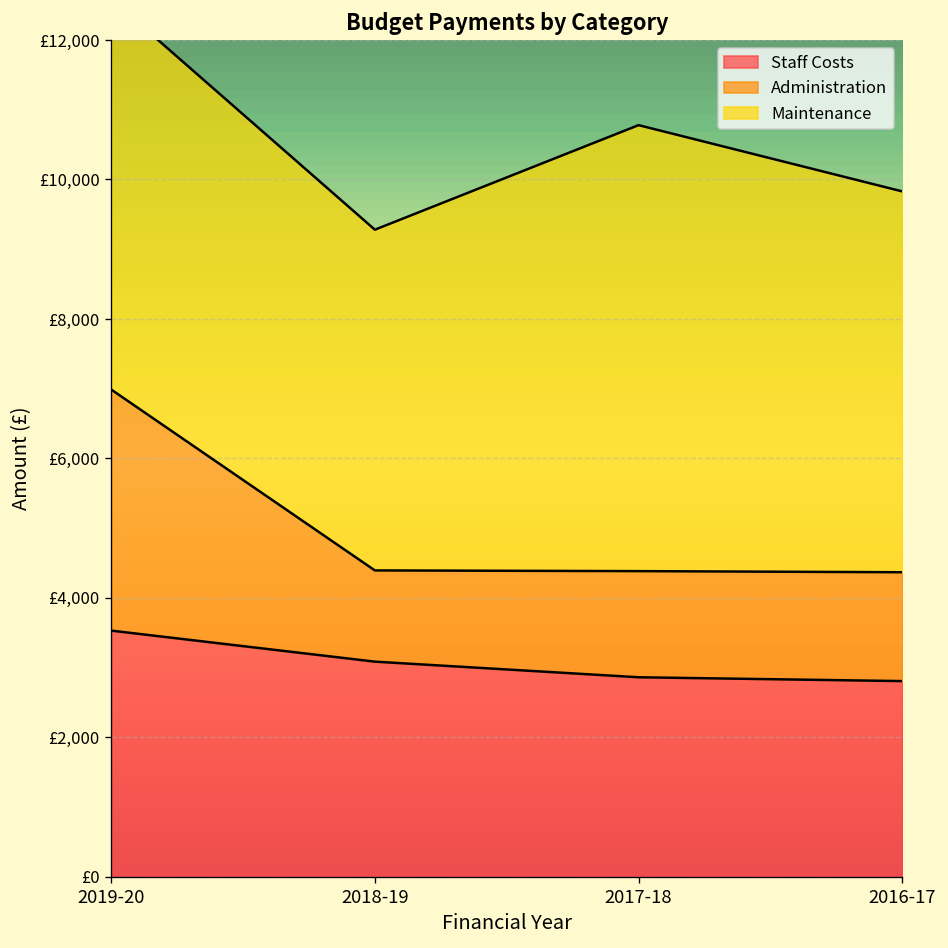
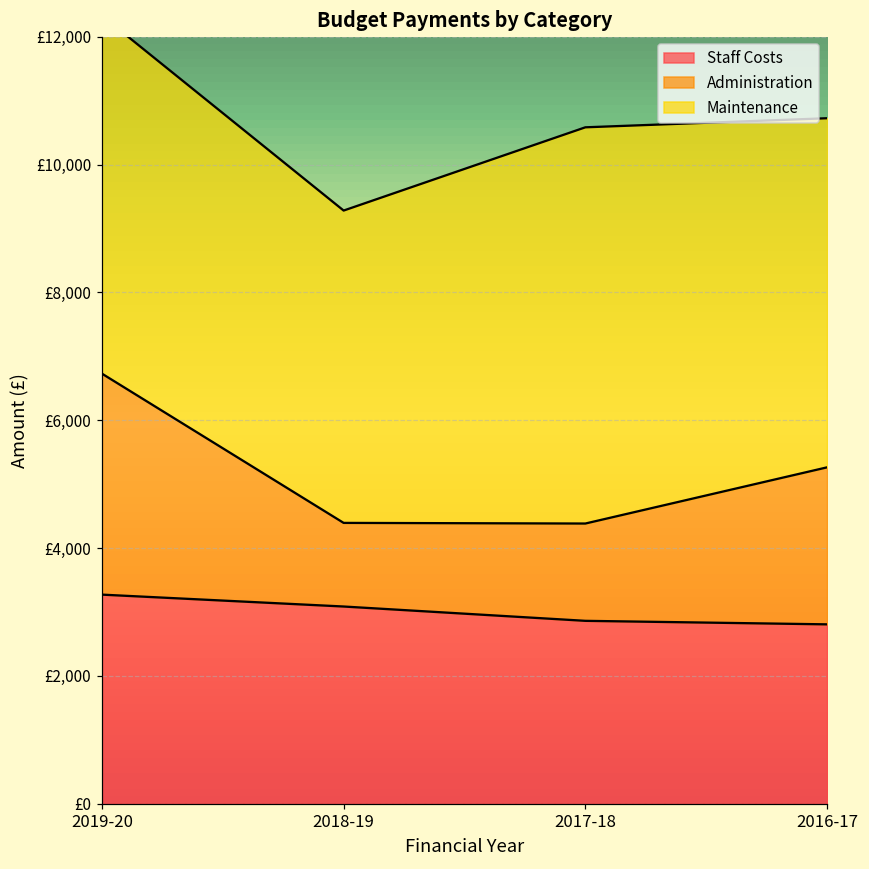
Staff Costs, 2019-20: £3,500 -> £3,300
Maintenance, 2017-18: £6,400 -> £6,200
Administration, 2016-17: £1,600 -> £2,500
